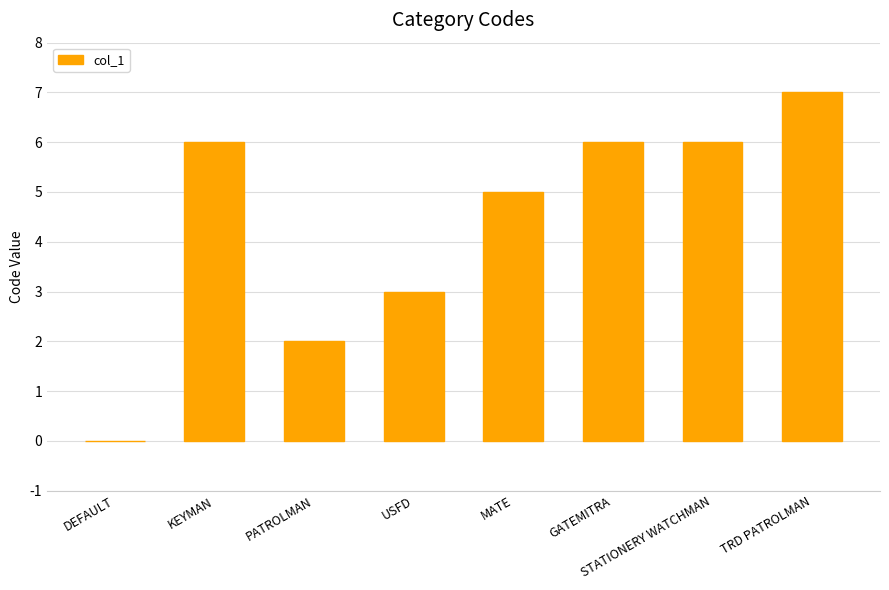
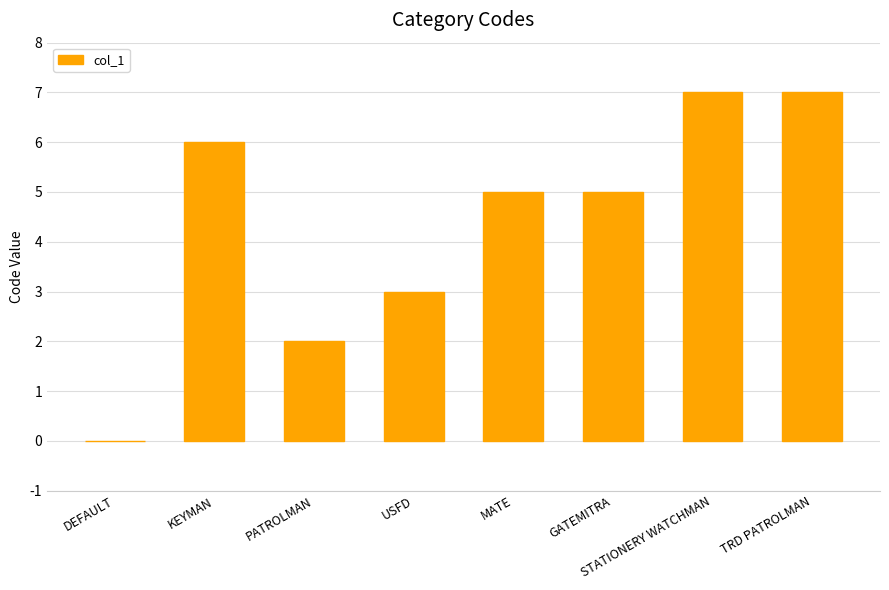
GATEMITRA: 6 -> 5
STATIONERY WATCHMAN: 6 -> 7
